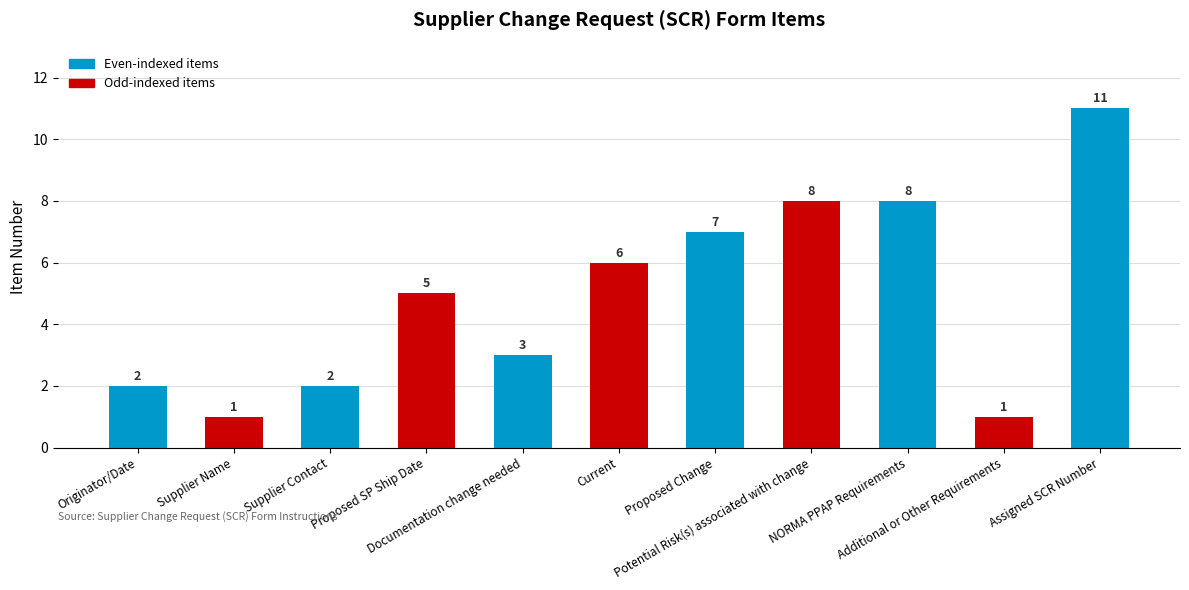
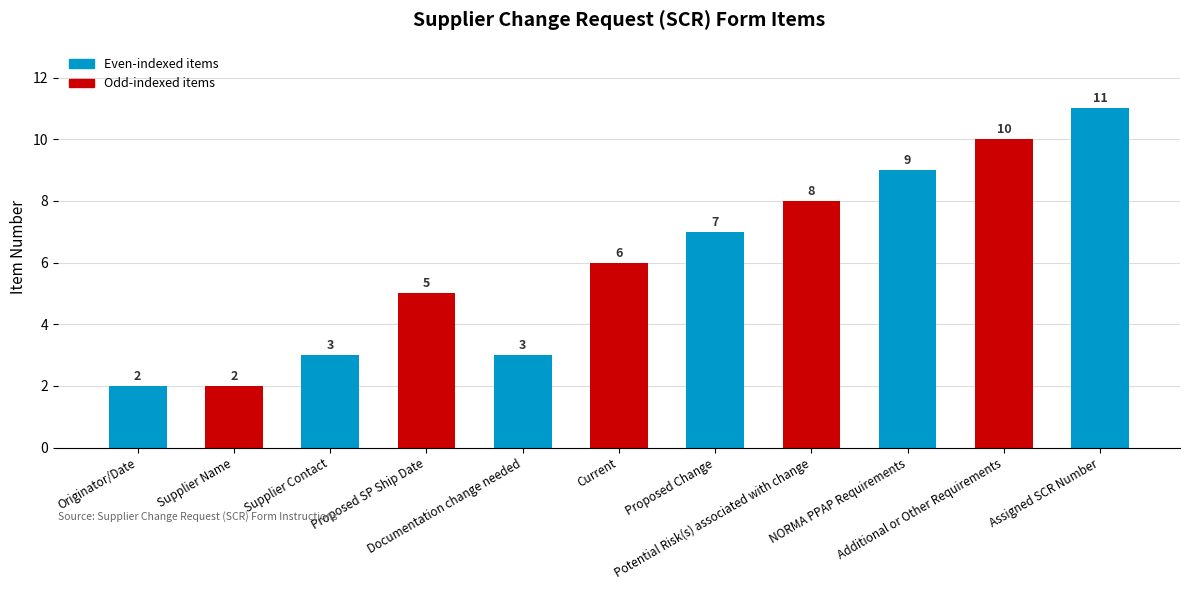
Supplier Name: 1 -> 2
Supplier Contact: 2 -> 3
NORMA PPAP Requirements: 8 -> 9
Additional or Other Requirements: 1 -> 10
